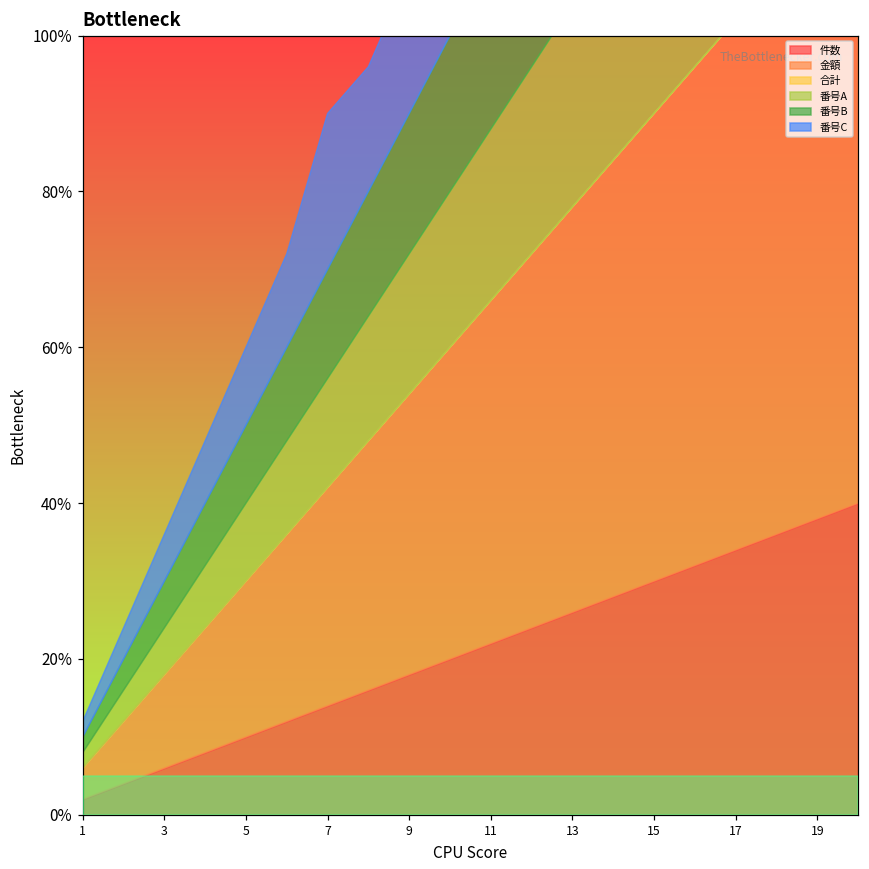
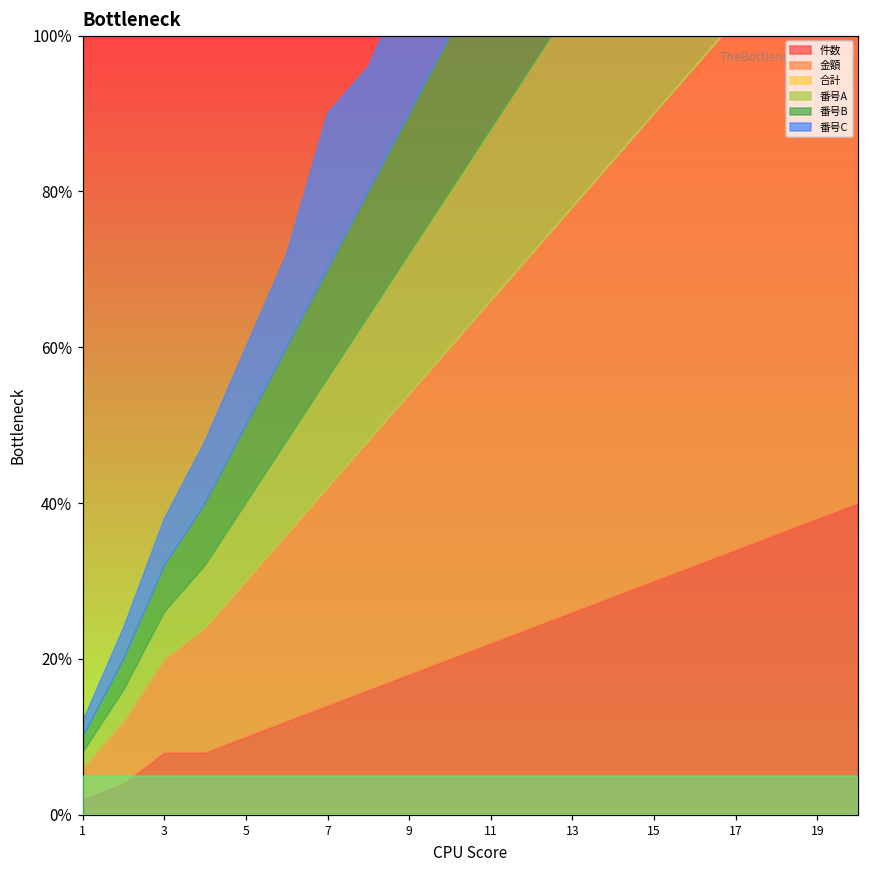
件数, 3: 6% -> 8%
